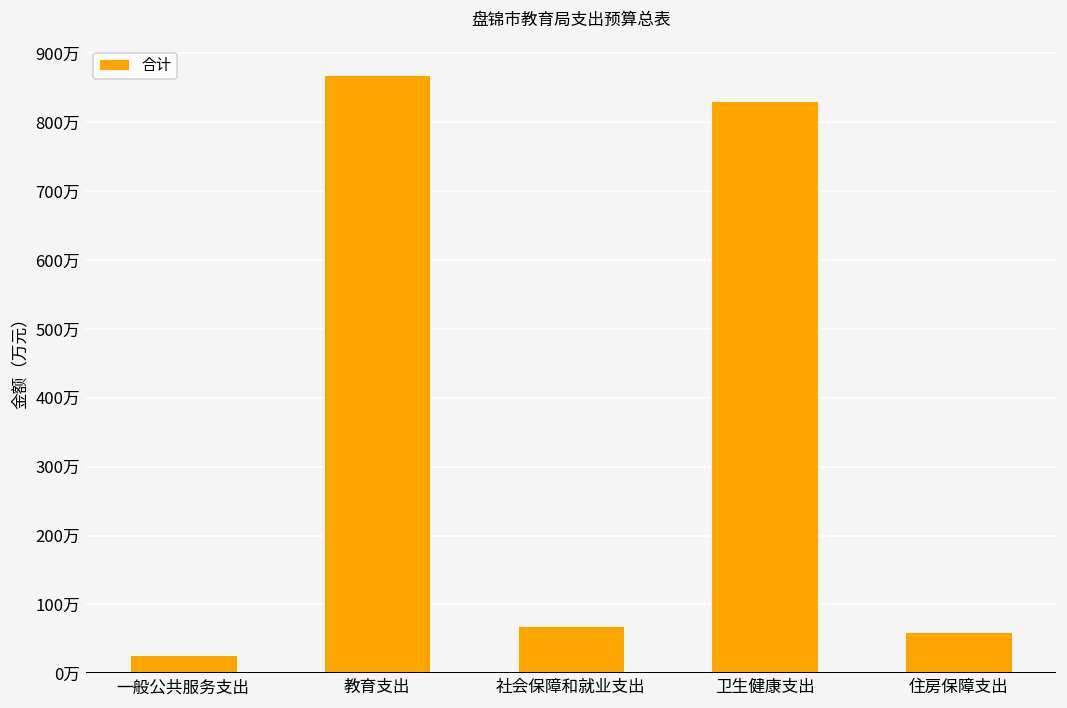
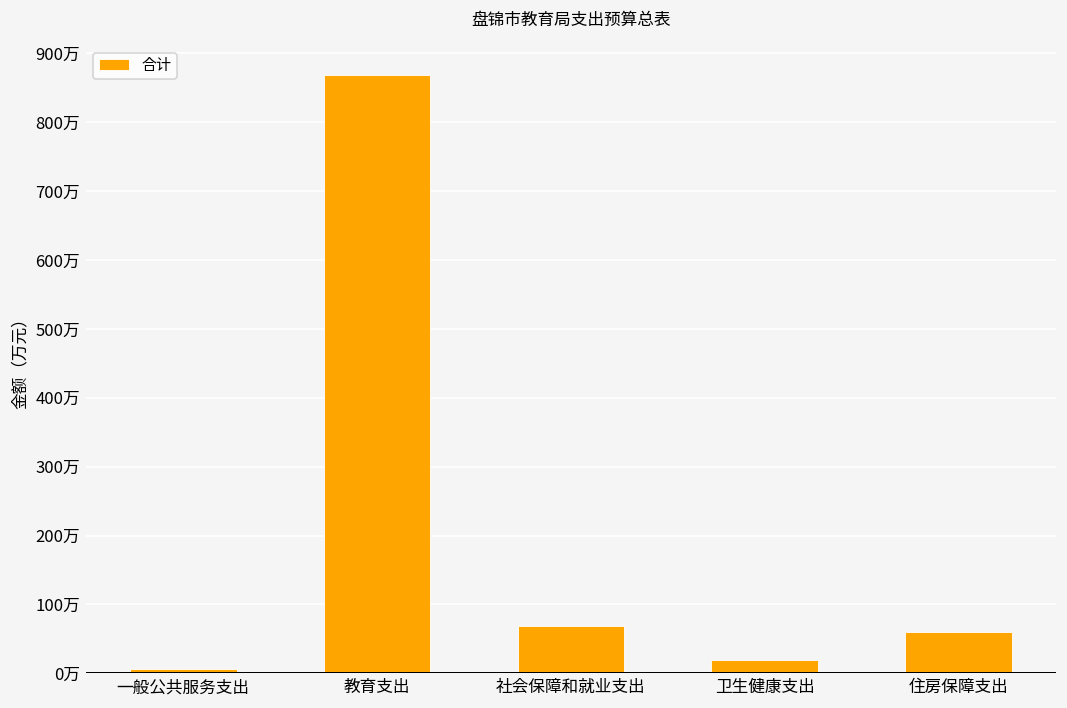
一般公共服务支出: 30万 -> 10万
卫生健康支出: 830万 -> 20万
